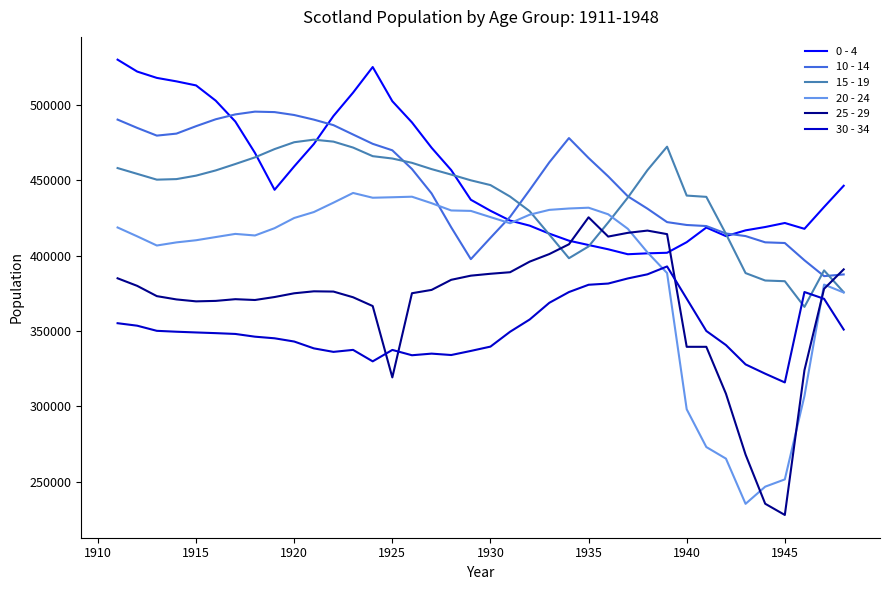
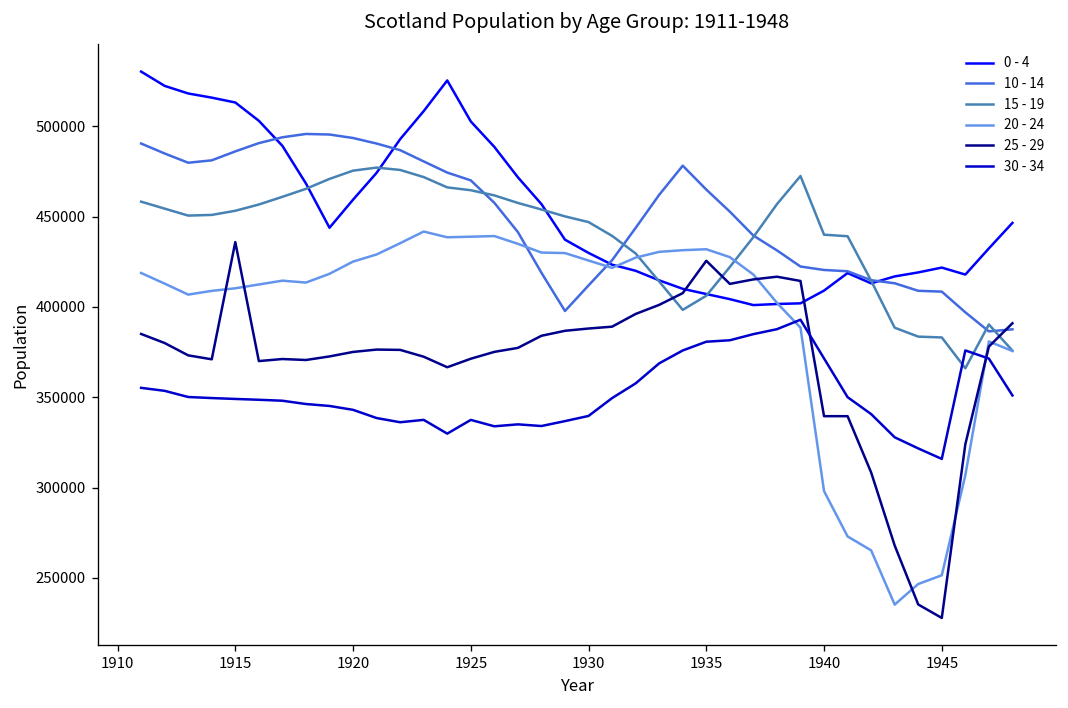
25 - 29, 1915: 370000 -> 436000
25 - 29, 1925: 319000 -> 371000
